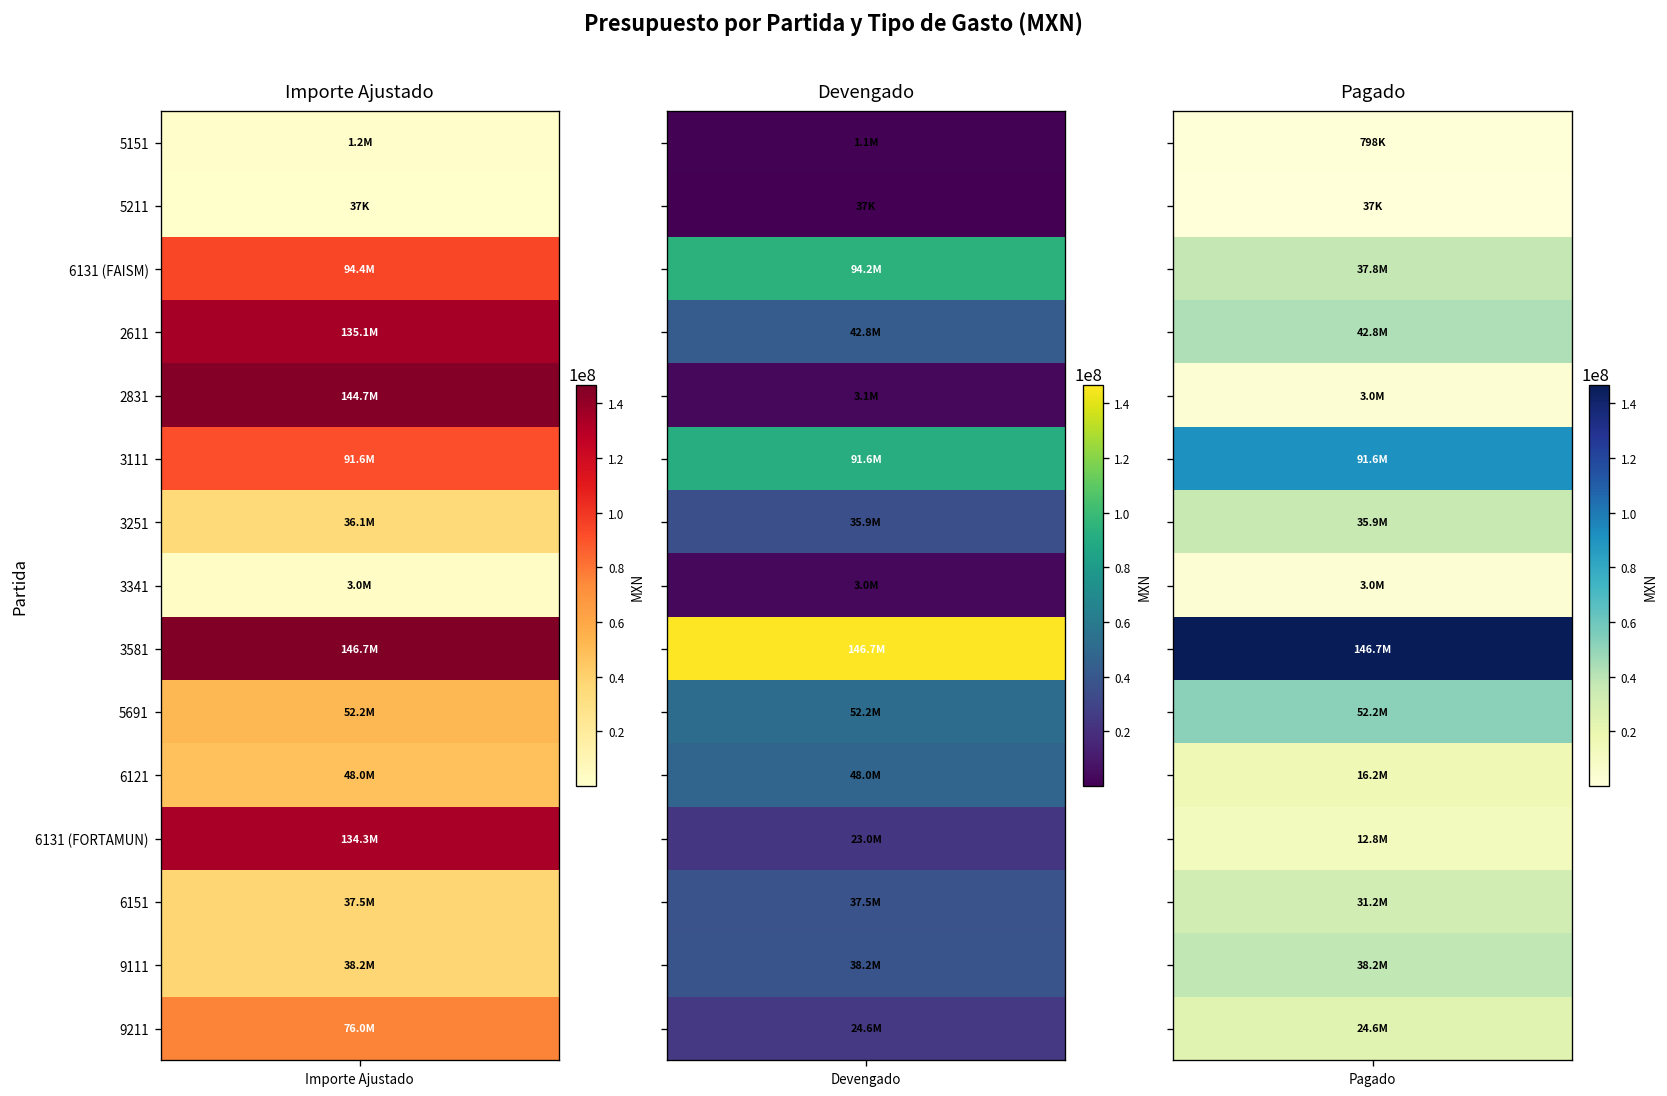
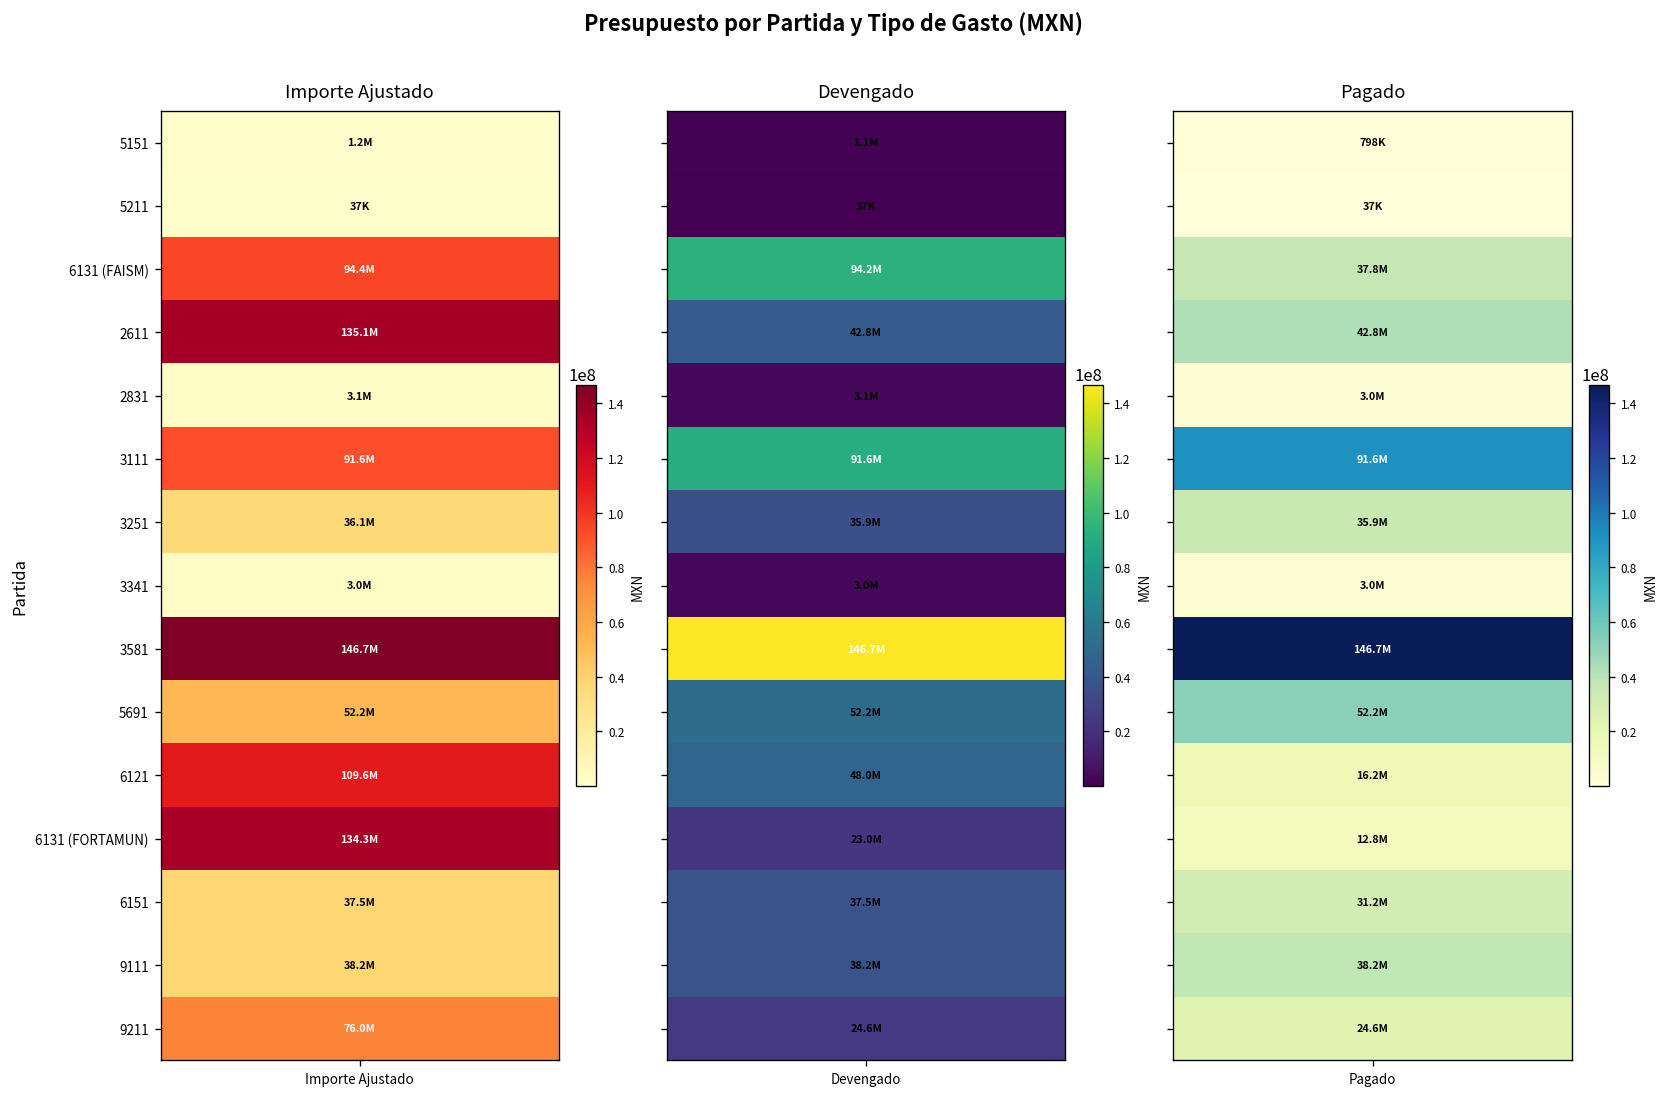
Importe Ajustado, 2831, Importe Ajustado: 144.7M -> 3.1M
Importe Ajustado, 6121, Importe Ajustado: 48.0M -> 109.6M
